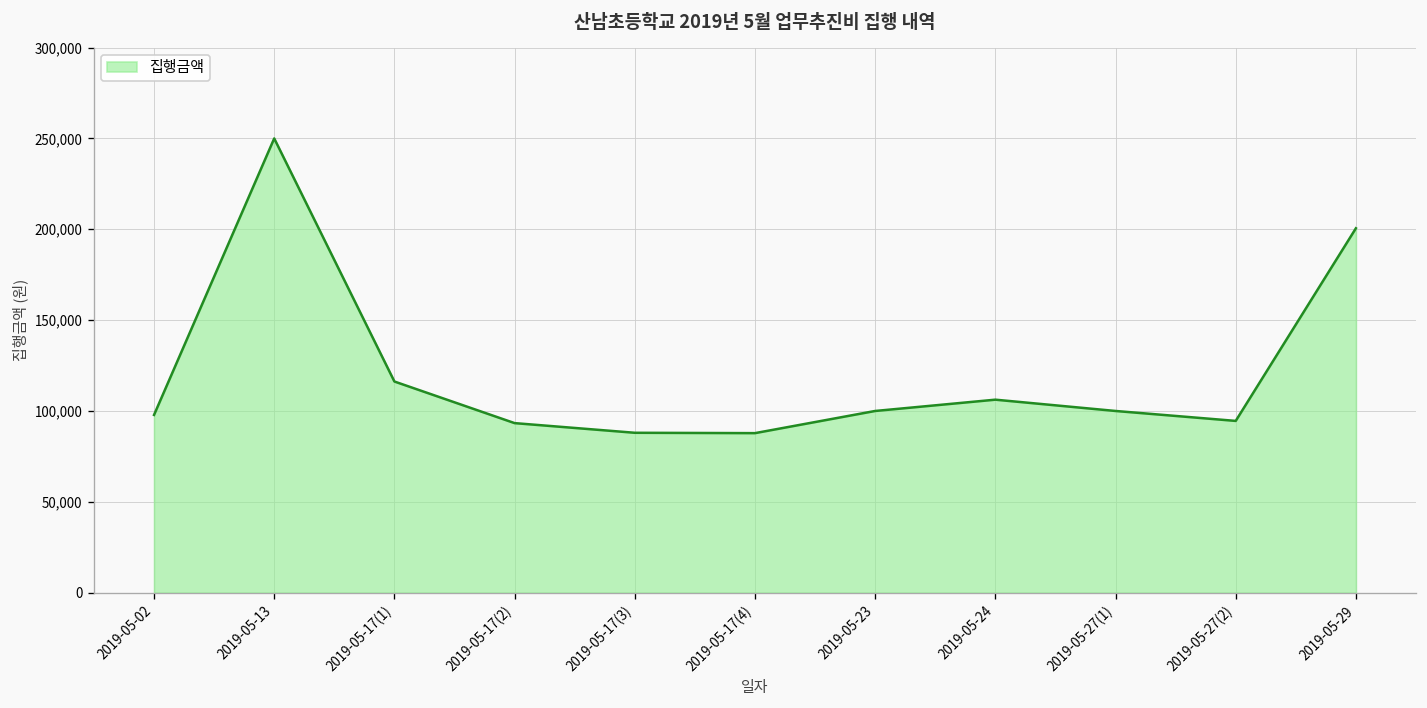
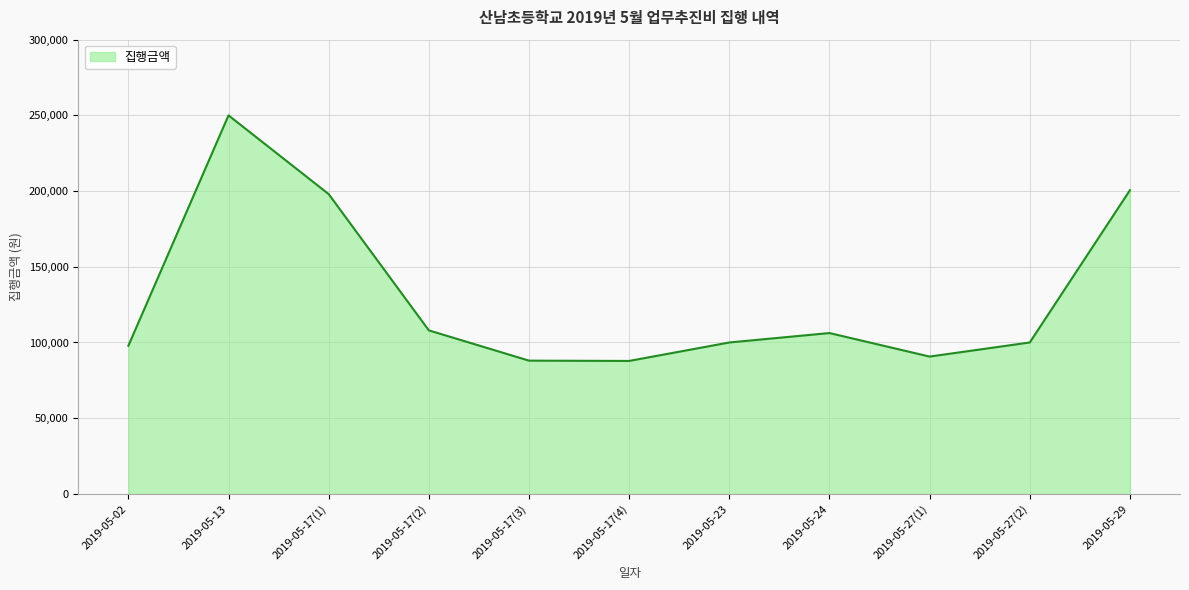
2019-05-17(1): 116,000 -> 198,000
2019-05-17(2): 93,000 -> 108,000
2019-05-27(1): 100,000 -> 91,000
2019-05-27(2): 95,000 -> 100,000
